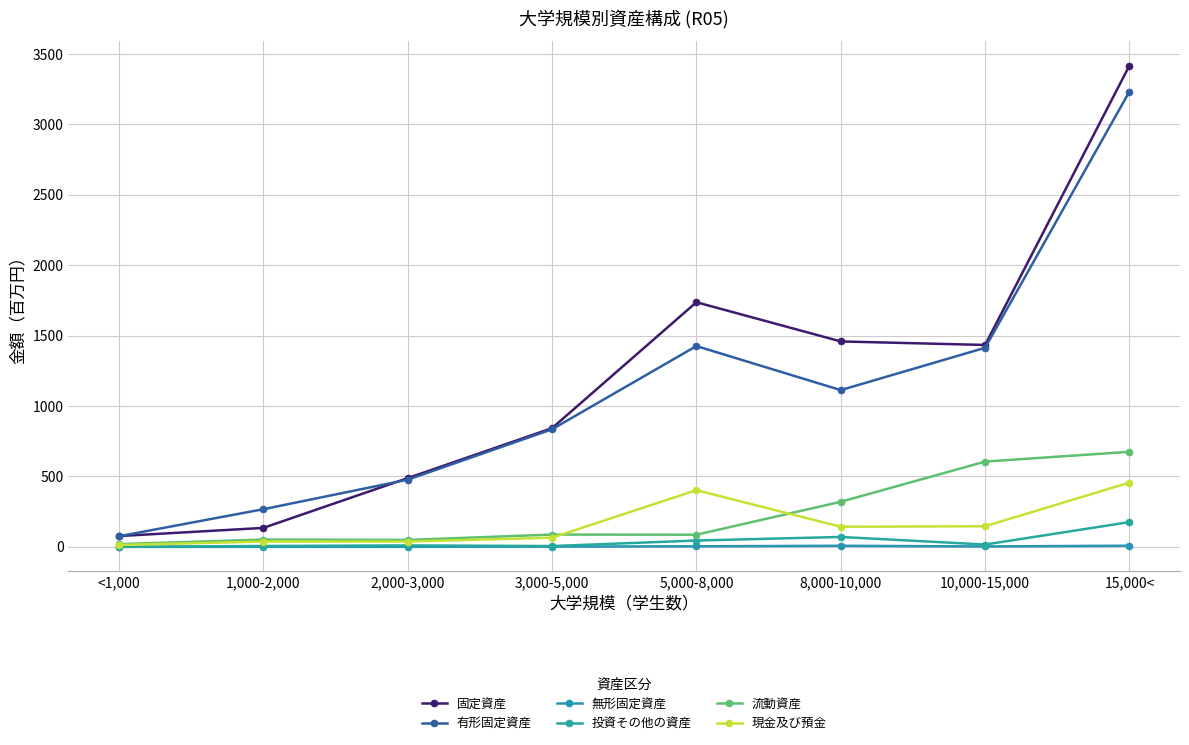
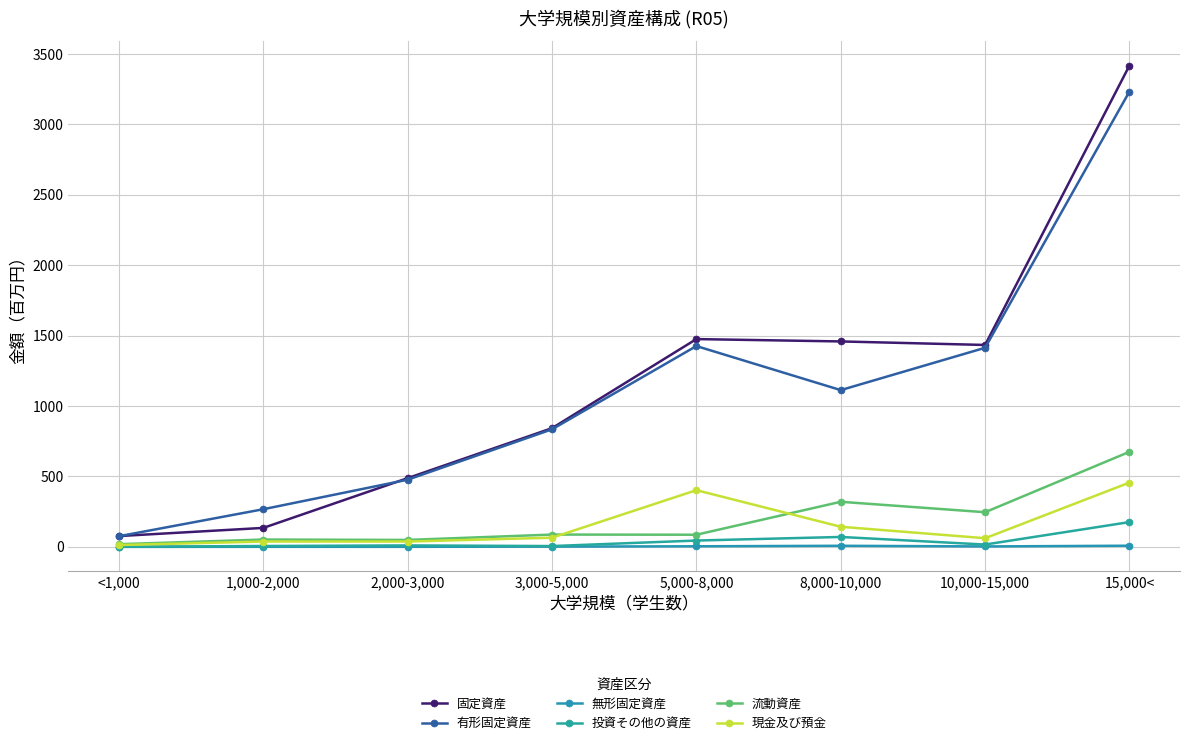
固定資産, 5,000-8,000: 1740 -> 1480
流動資産, 10,000-15,000: 610 -> 250
現金及び預金, 10,000-15,000: 150 -> 60
